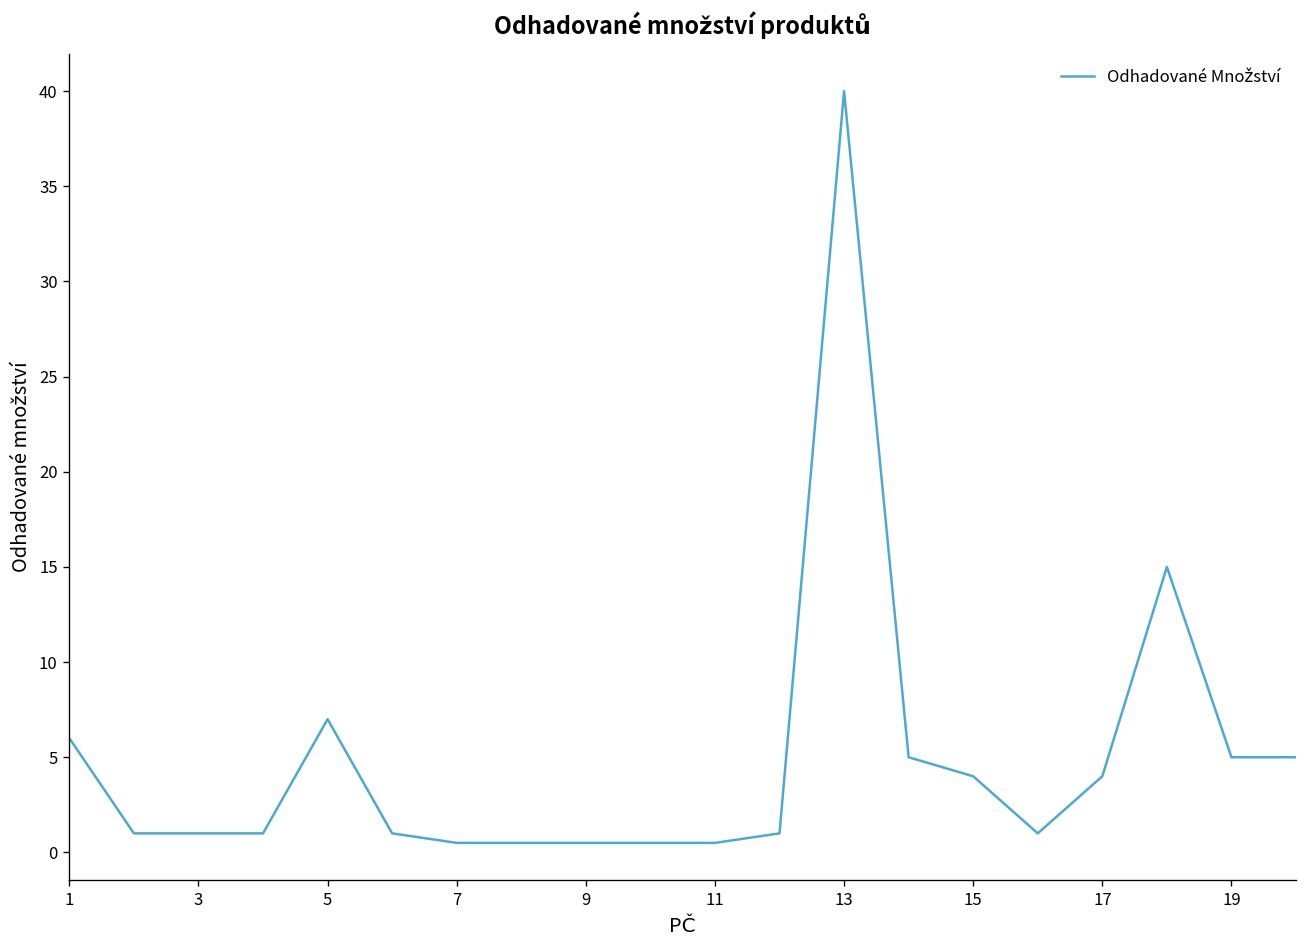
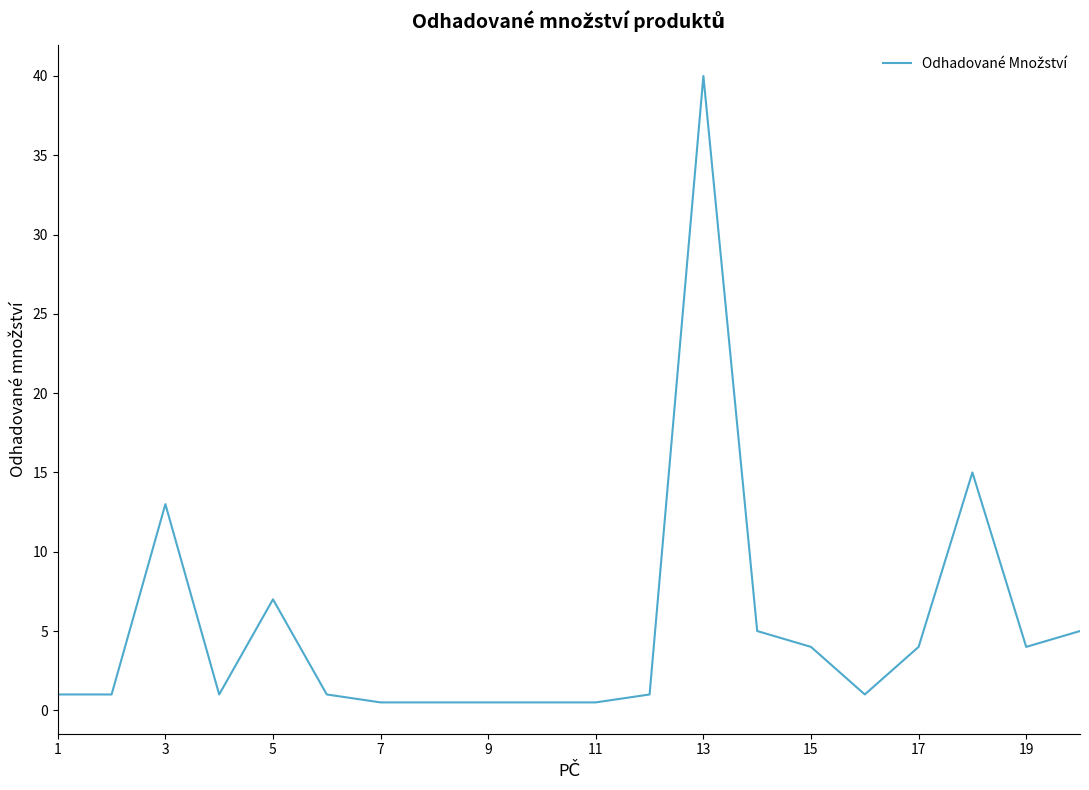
1: 6 -> 1
3: 1 -> 13
19: 5 -> 4
